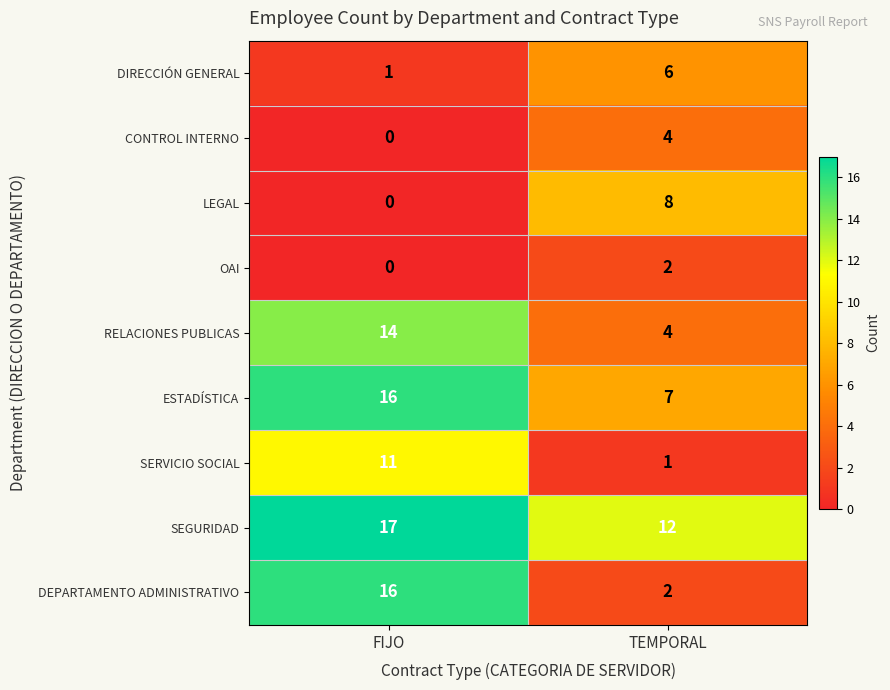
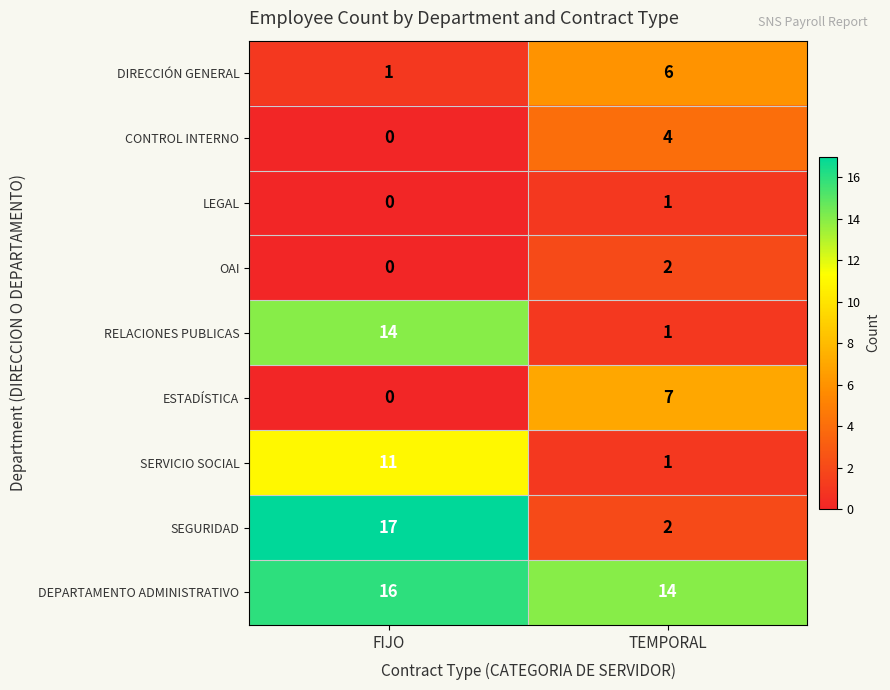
LEGAL, TEMPORAL: 8 -> 1
RELACIONES PUBLICAS, TEMPORAL: 4 -> 1
ESTADÍSTICA, FIJO: 16 -> 0
SEGURIDAD, TEMPORAL: 12 -> 2
DEPARTAMENTO ADMINISTRATIVO, TEMPORAL: 2 -> 14
